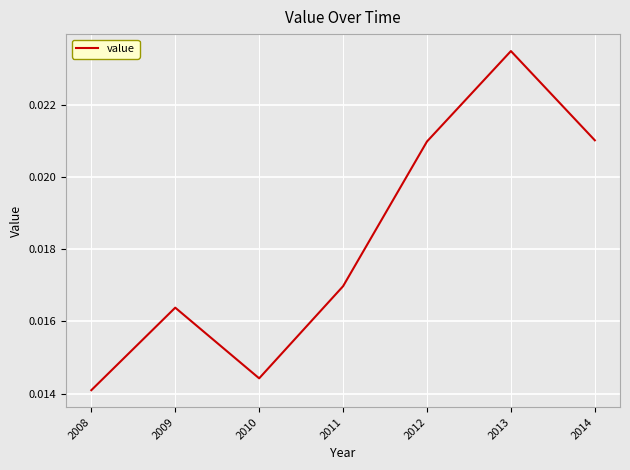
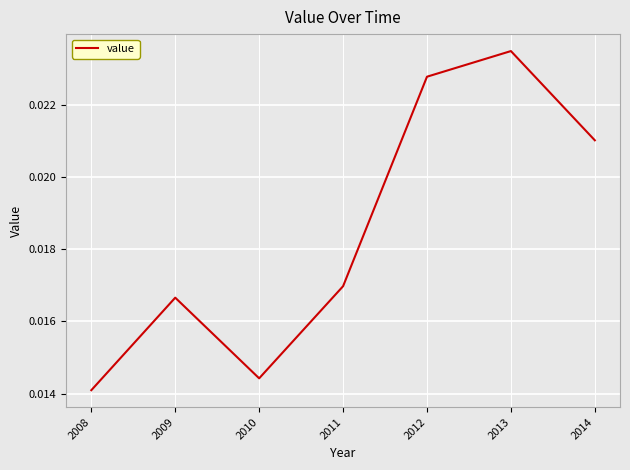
2009: 0.0164 -> 0.0167
2012: 0.0210 -> 0.0228
